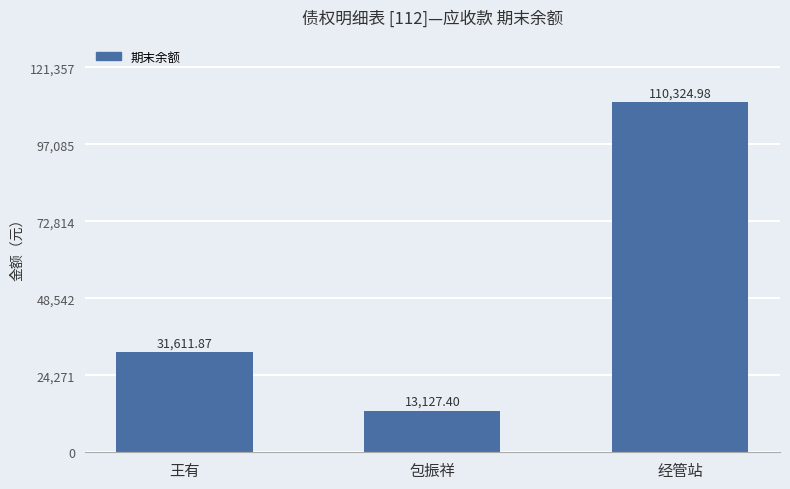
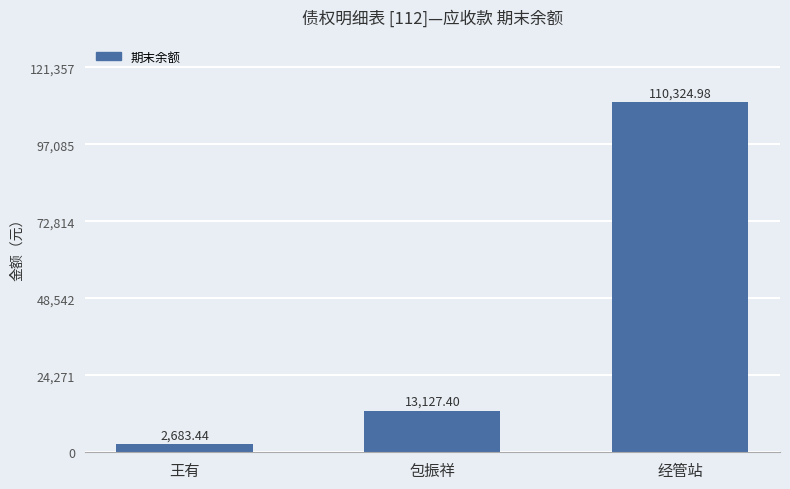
王有: 31,611.87 -> 2,683.44
